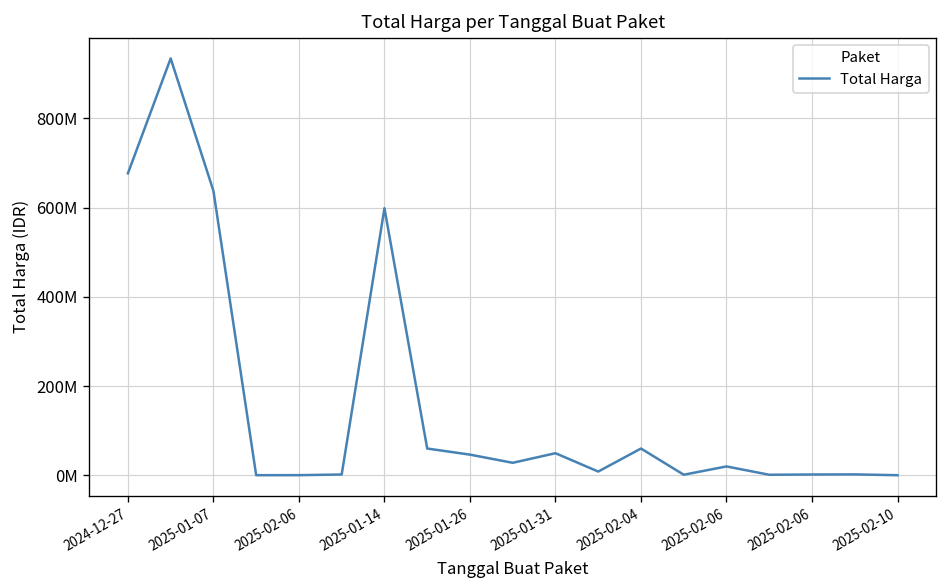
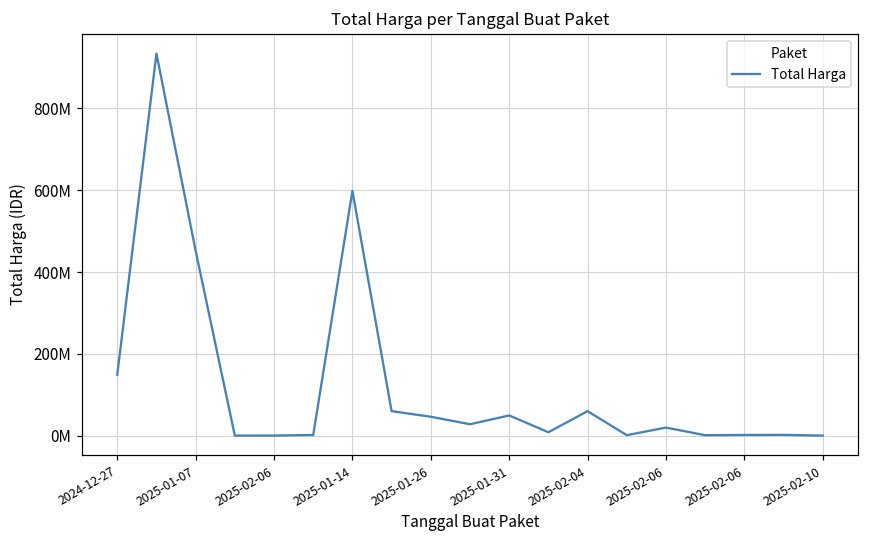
2024-12-27: 680000000 -> 150000000
2025-01-07: 640000000 -> 450000000
